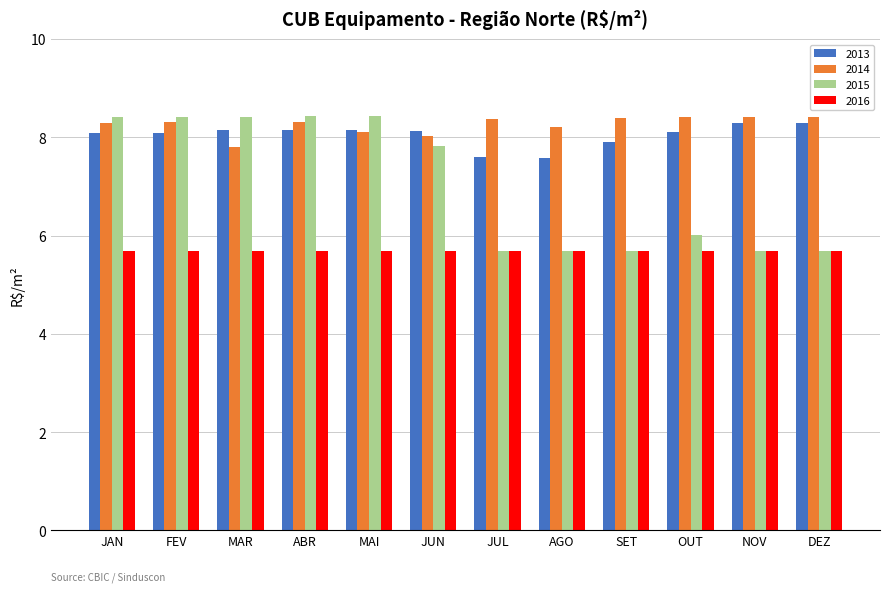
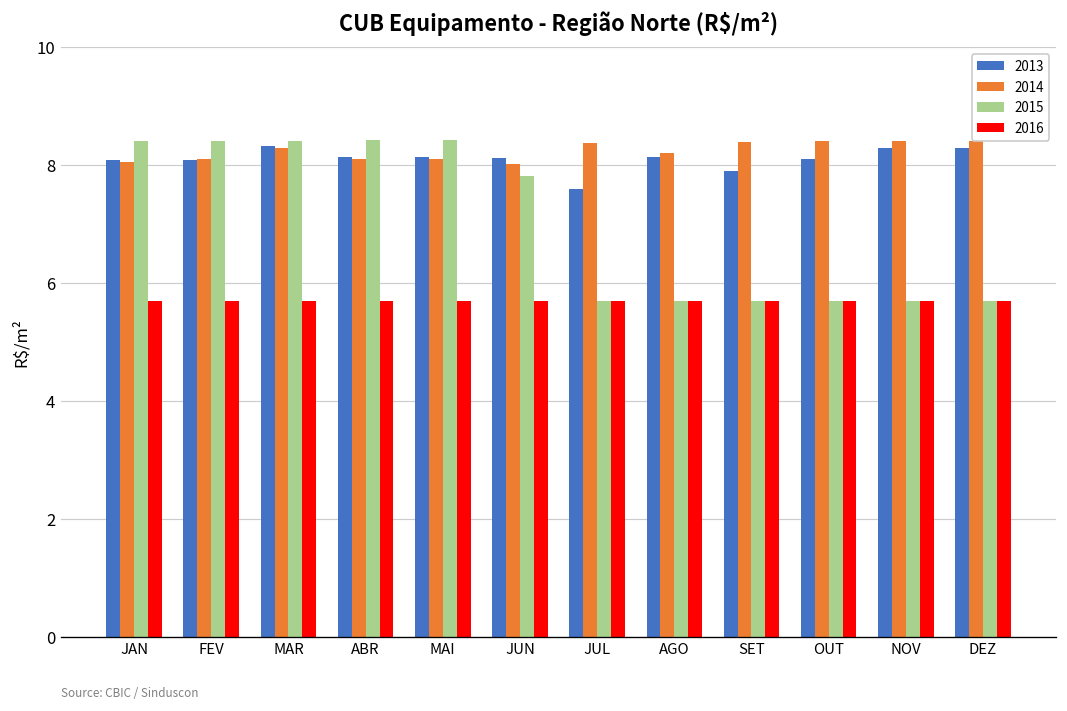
2014, JAN: 8.3 -> 8.1
2014, FEV: 8.3 -> 8.1
2013, MAR: 8.2 -> 8.3
2014, MAR: 7.8 -> 8.3
2014, ABR: 8.3 -> 8.1
2013, AGO: 7.6 -> 8.1
2015, OUT: 6.0 -> 5.7
